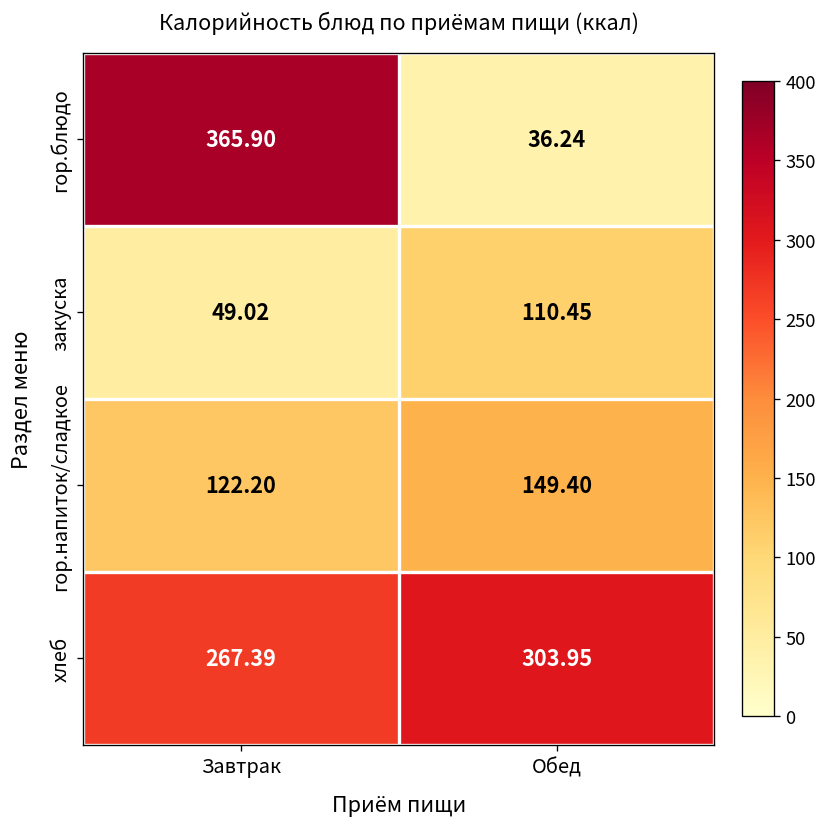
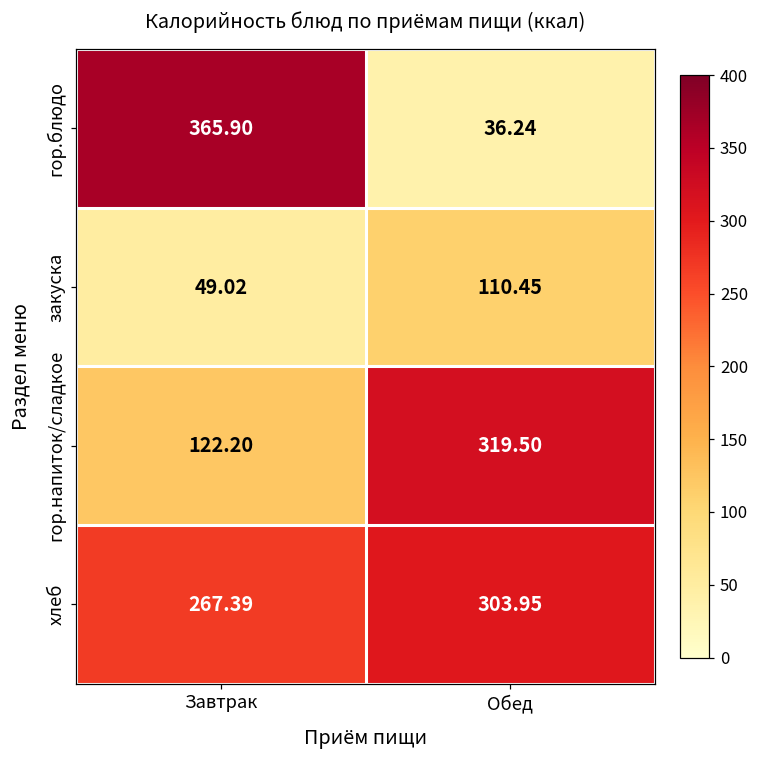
гор.напиток/сладкое, Обед: 149.40 -> 319.50
